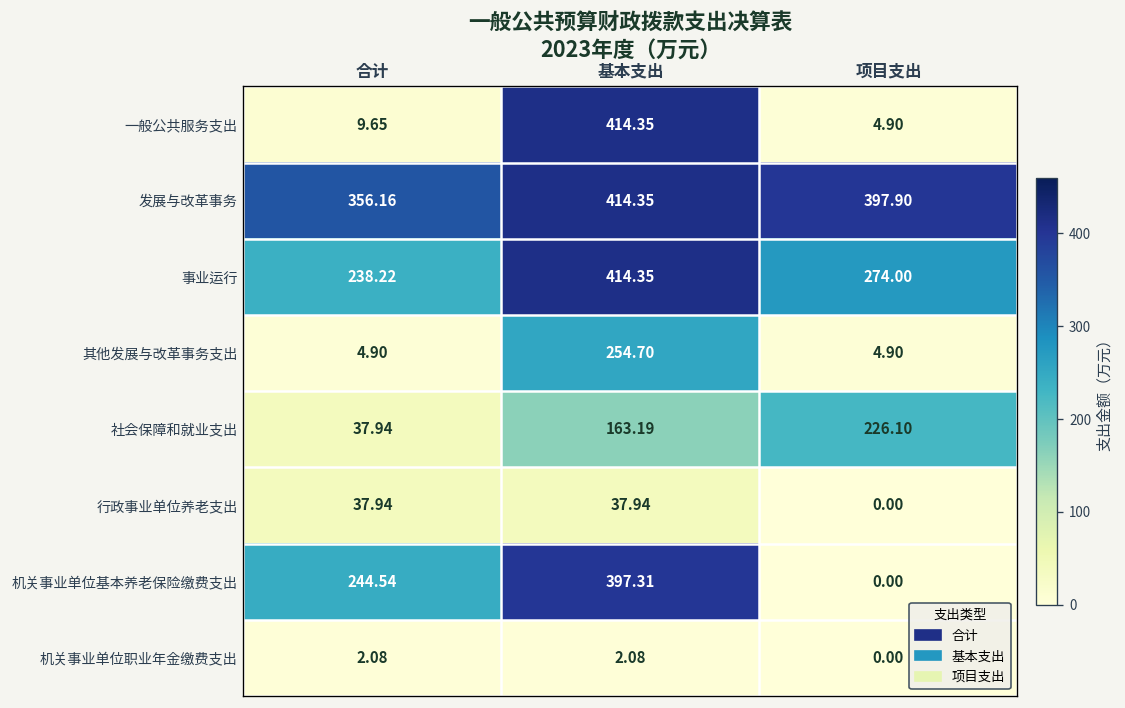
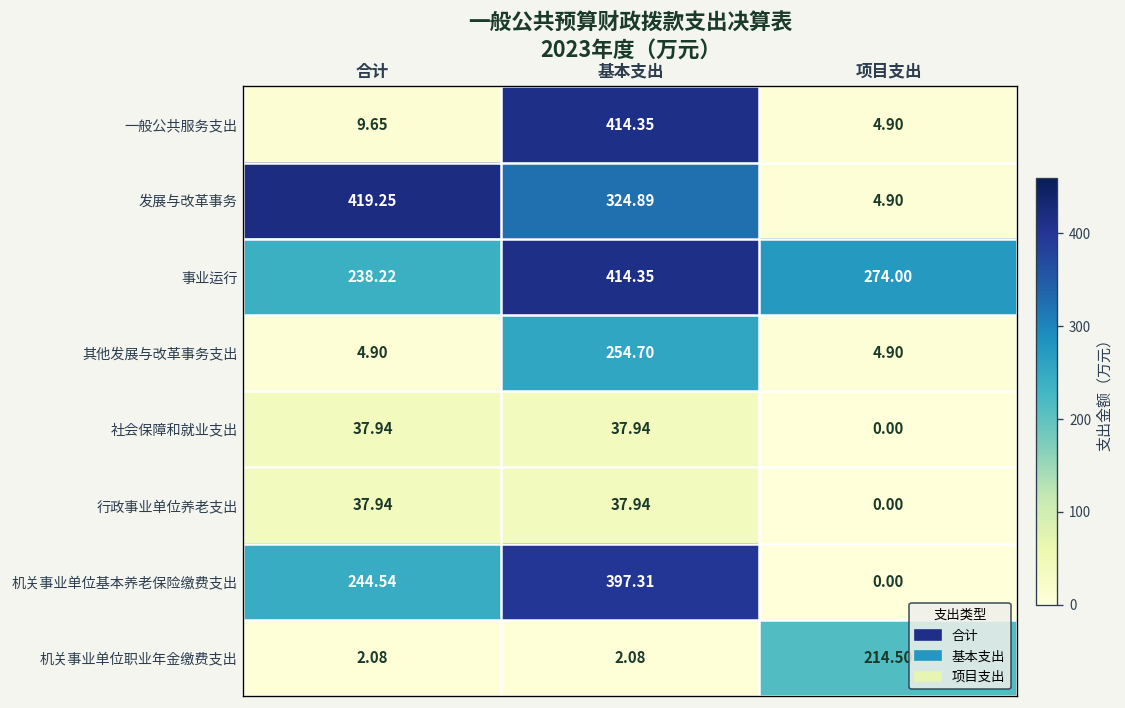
发展与改革事务, 合计: 356.16 -> 419.25
发展与改革事务, 基本支出: 414.35 -> 324.89
发展与改革事务, 项目支出: 397.90 -> 4.90
社会保障和就业支出, 基本支出: 163.19 -> 37.94
社会保障和就业支出, 项目支出: 226.10 -> 0.00
机关事业单位职业年金缴费支出, 项目支出: 0.00 -> 214.50
